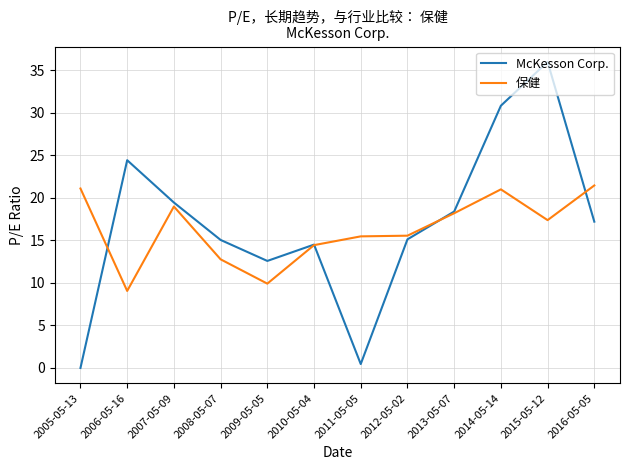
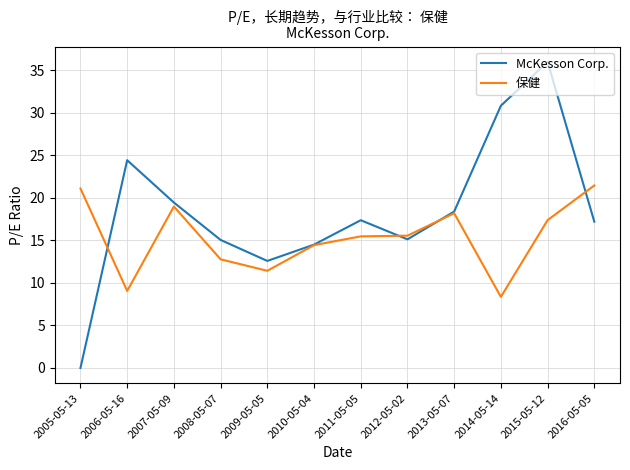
保健, 2009-05-05: 10 -> 11
McKesson Corp., 2011-05-05: 0 -> 17
保健, 2014-05-14: 21 -> 8
